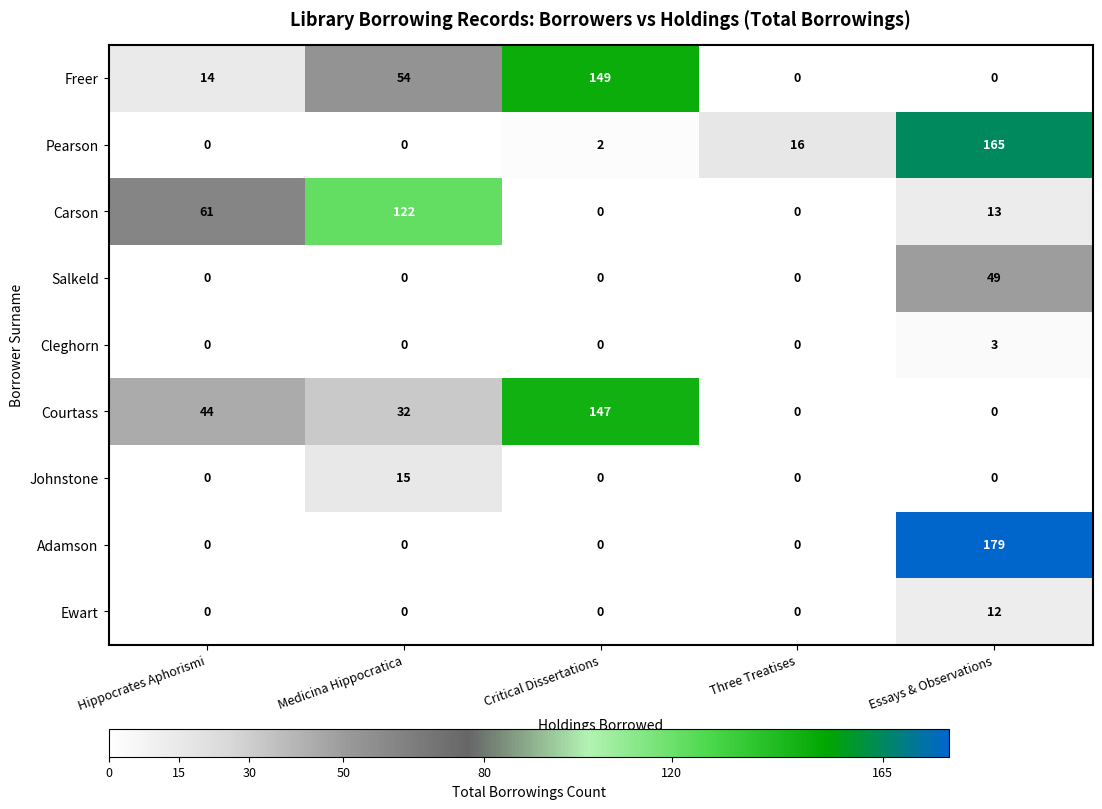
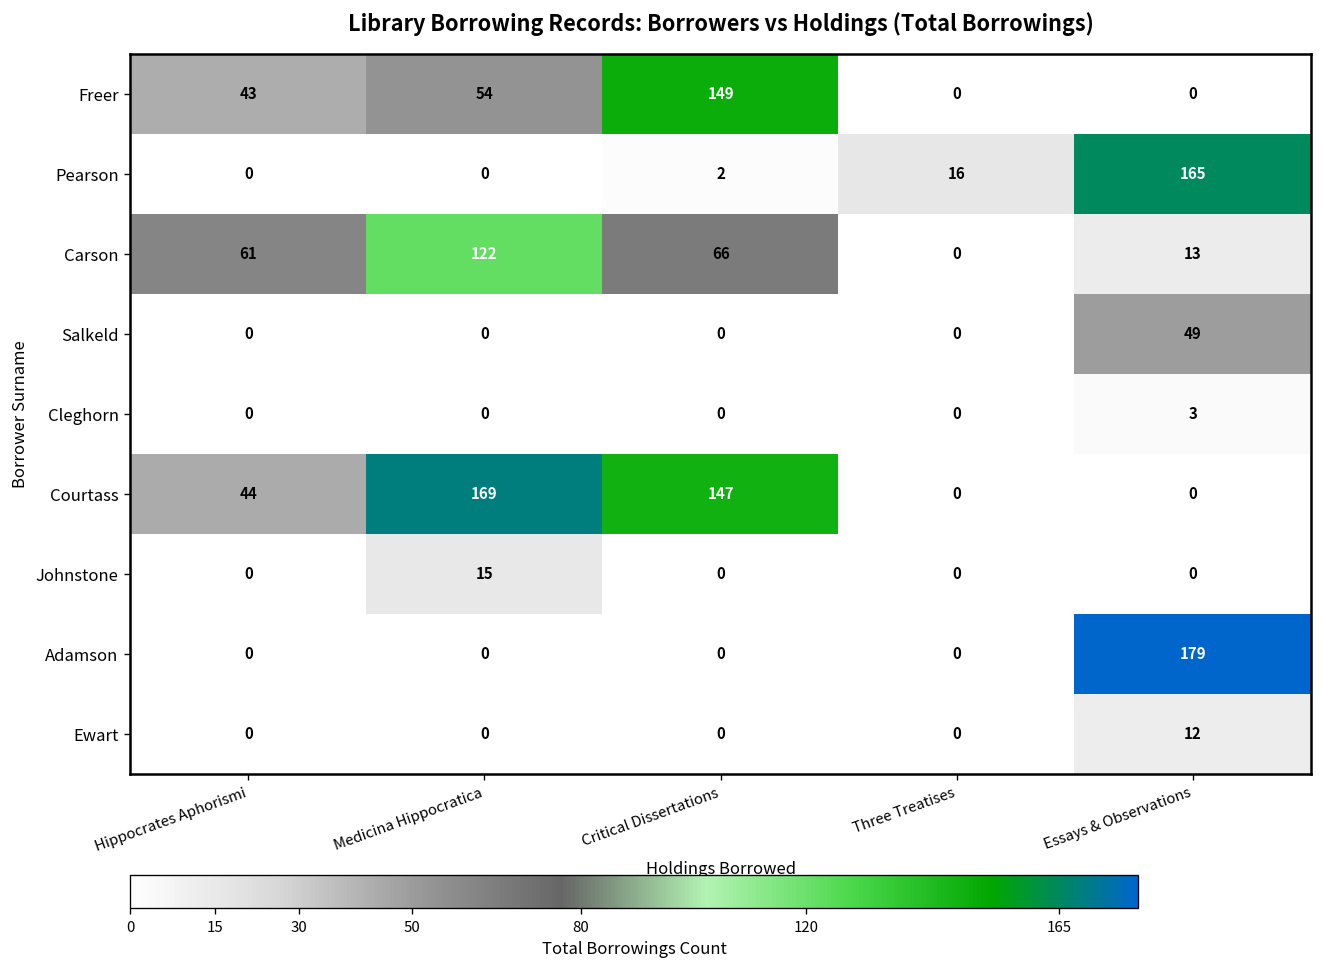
Freer, Hippocrates Aphorismi: 14 -> 43
Carson, Critical Dissertations: 0 -> 66
Courtass, Medicina Hippocratica: 32 -> 169
